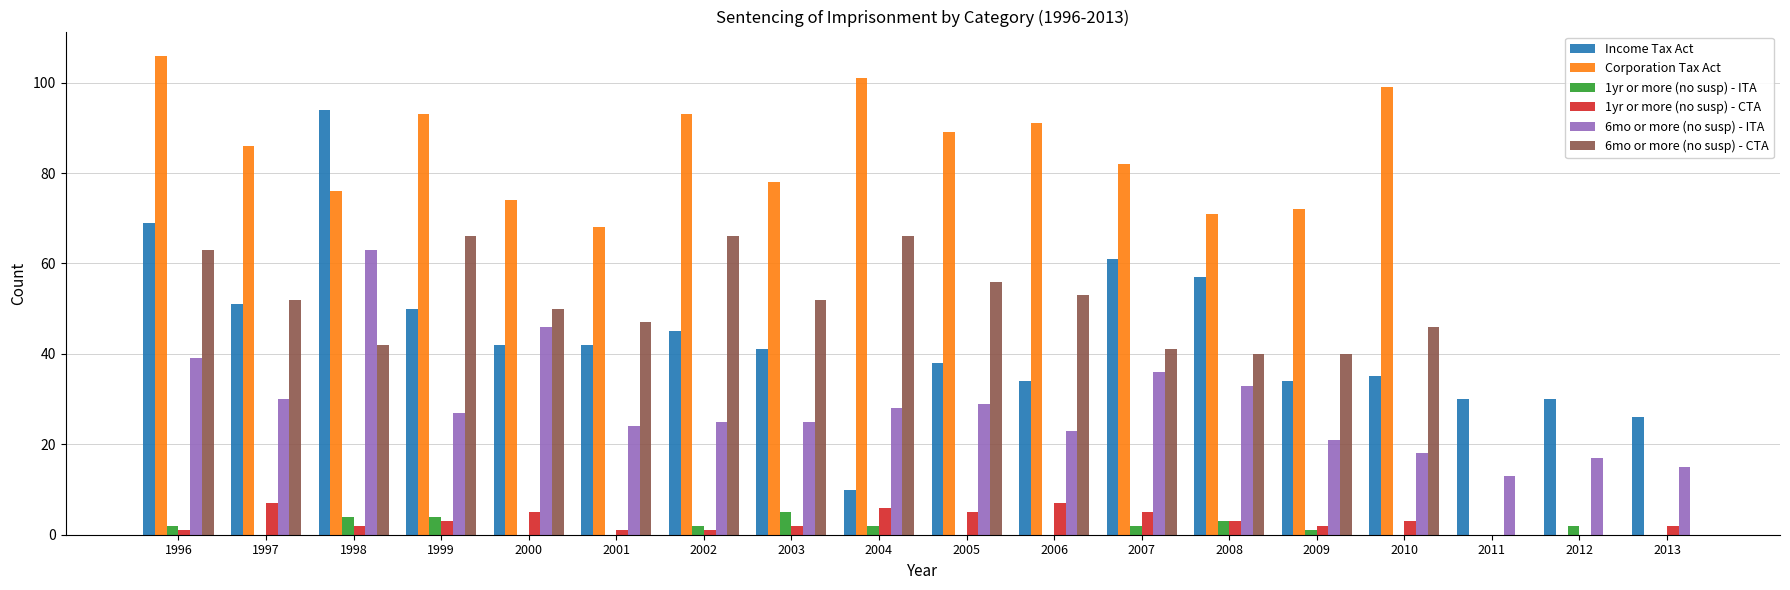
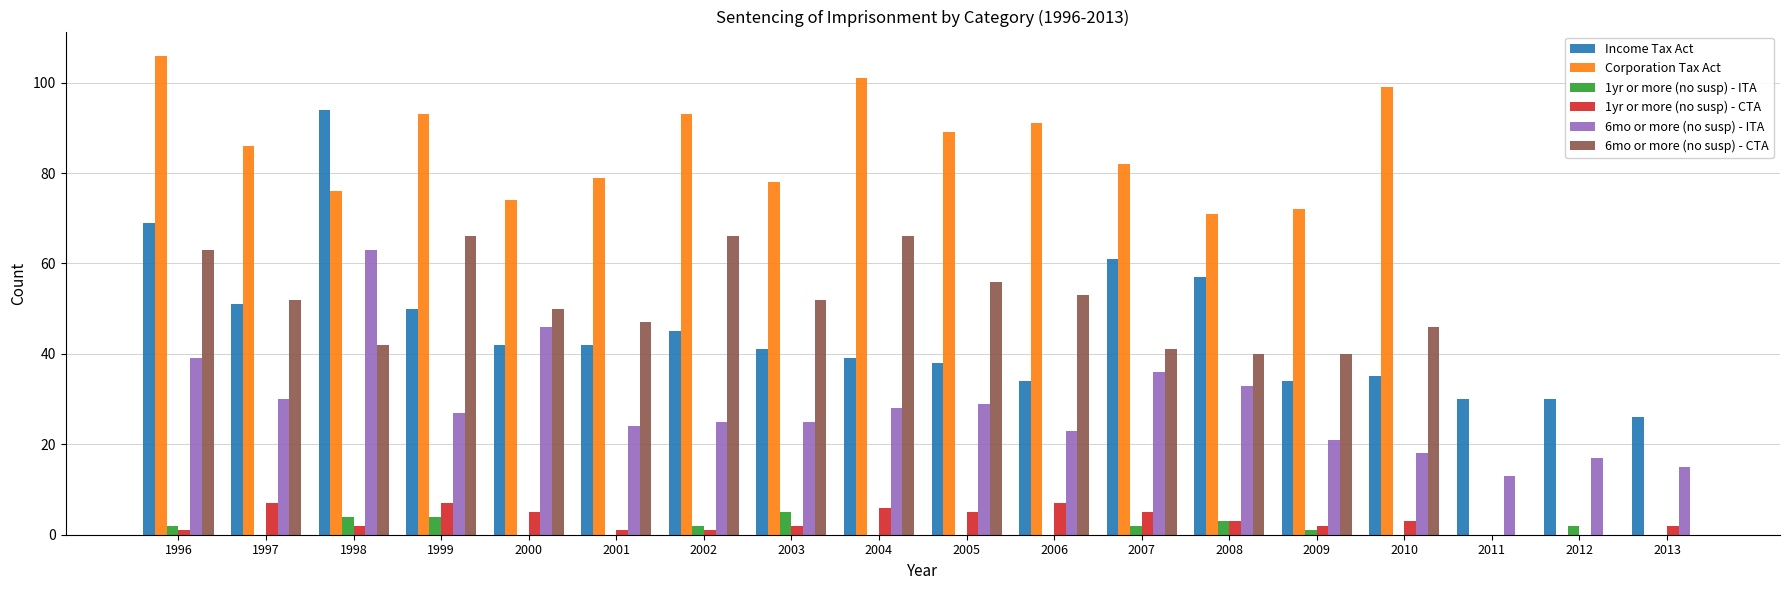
1yr or more (no susp) - CTA, 1999: 3 -> 7
Corporation Tax Act, 2001: 68 -> 79
Income Tax Act, 2004: 10 -> 39
1yr or more (no susp) - ITA, 2004: 2 -> 0
